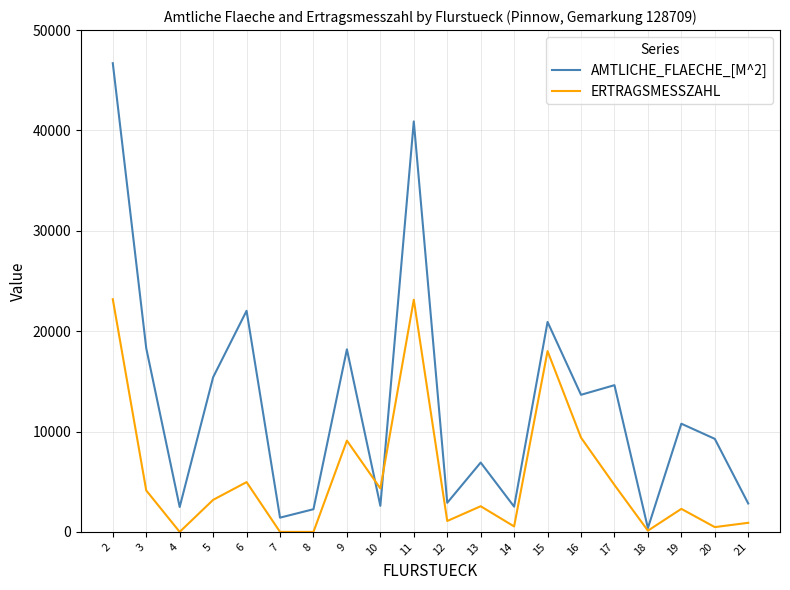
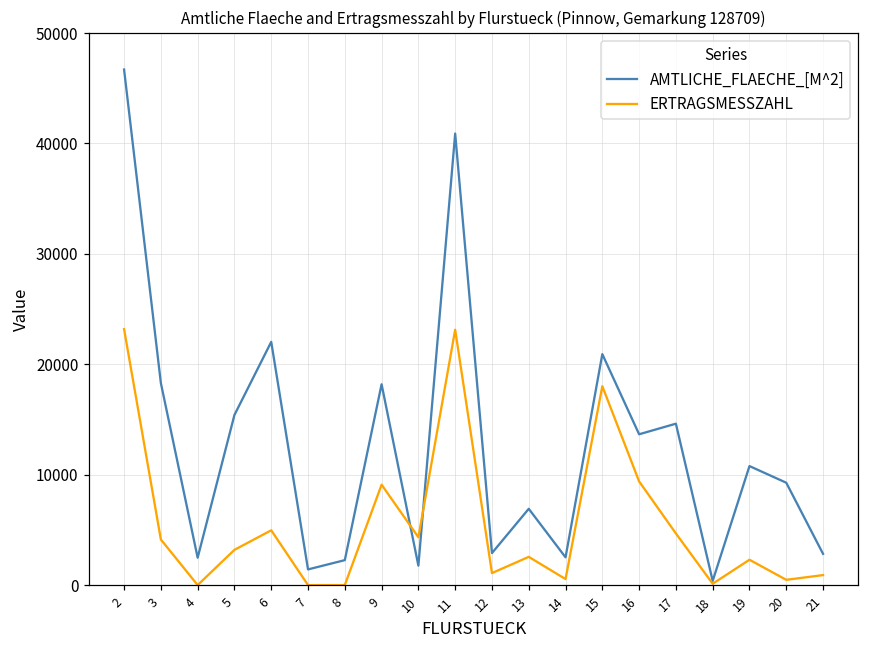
AMTLICHE_FLAECHE_[M^2], 10: 2600 -> 1800
